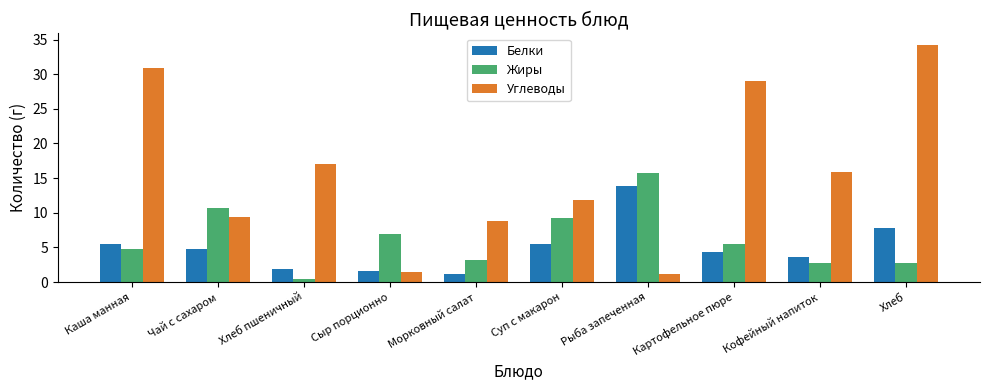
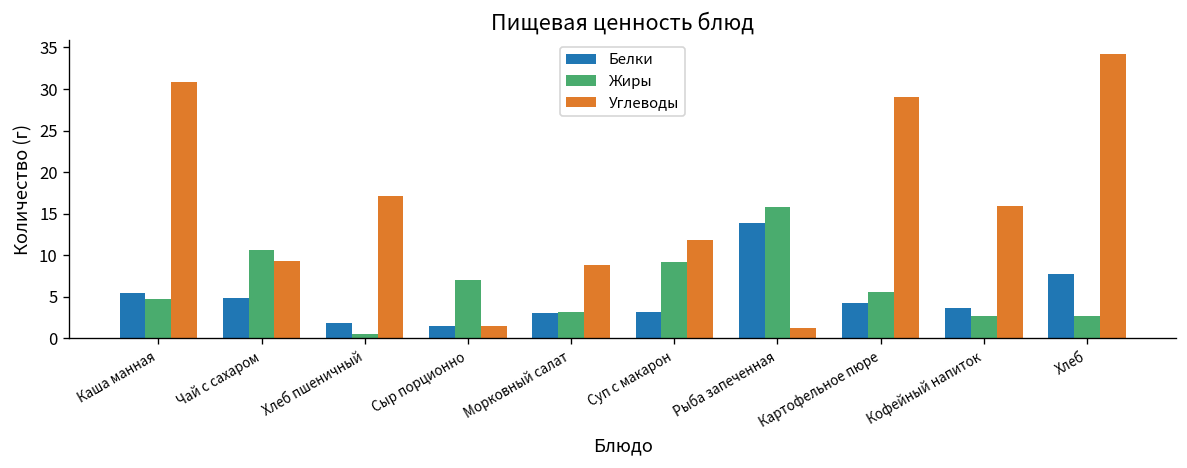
Белки, Морковный салат: 1 -> 3
Белки, Суп с макарон: 6 -> 3
